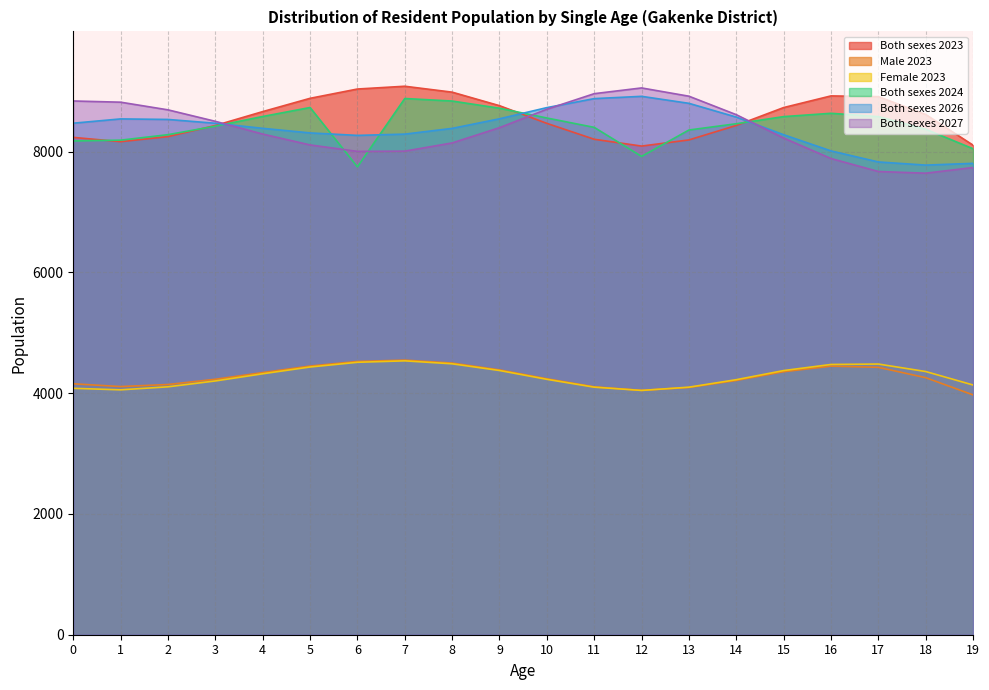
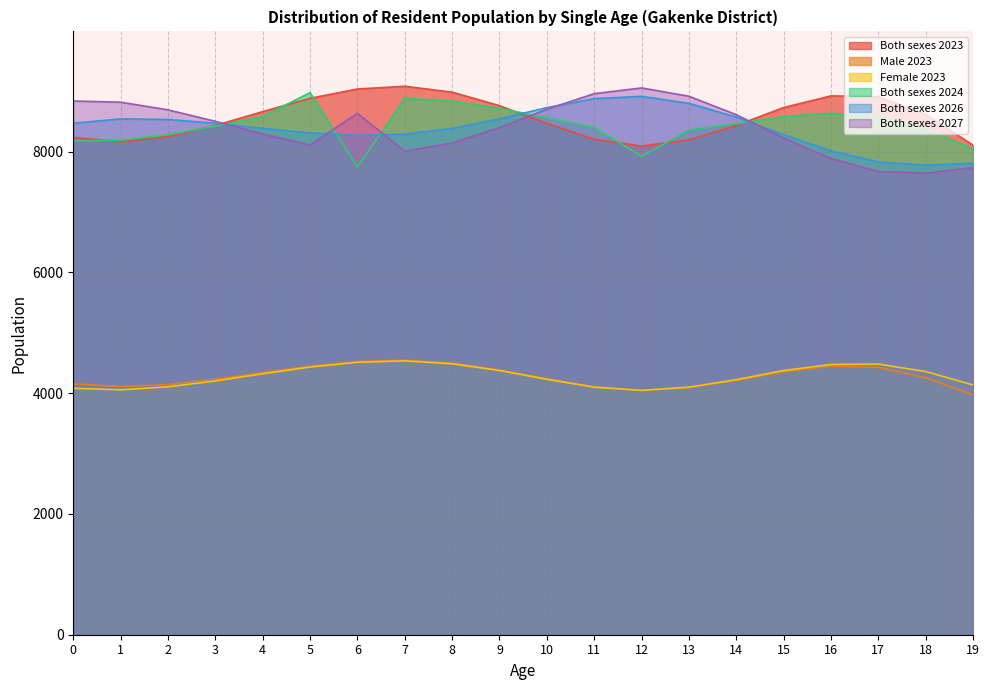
Both sexes 2024, 5: 8700 -> 9000
Both sexes 2027, 6: 8000 -> 8600
